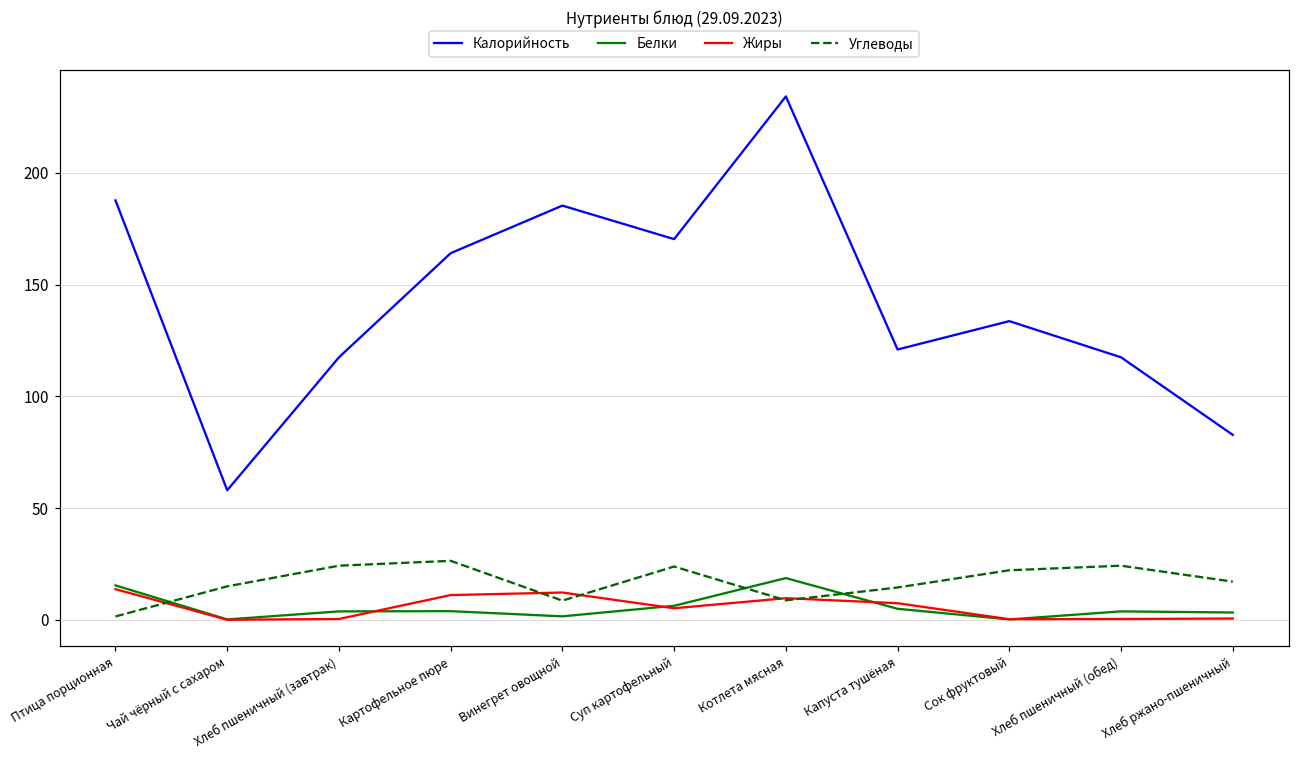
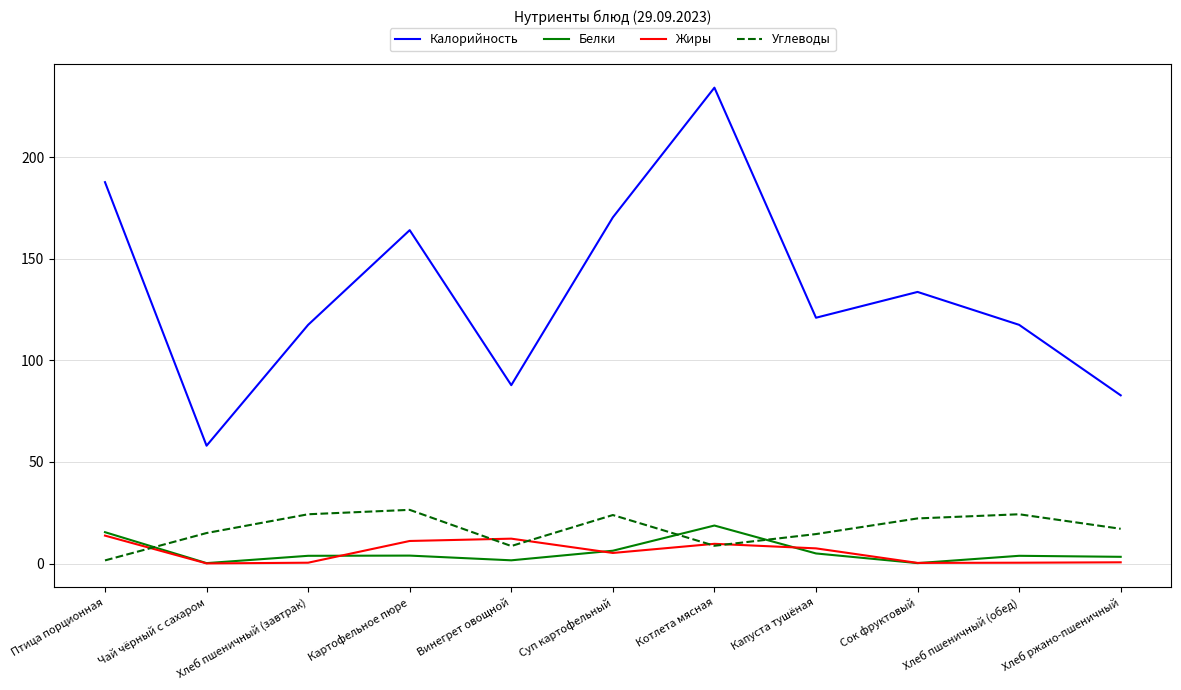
Калорийность, Винегрет овощной: 185 -> 88
